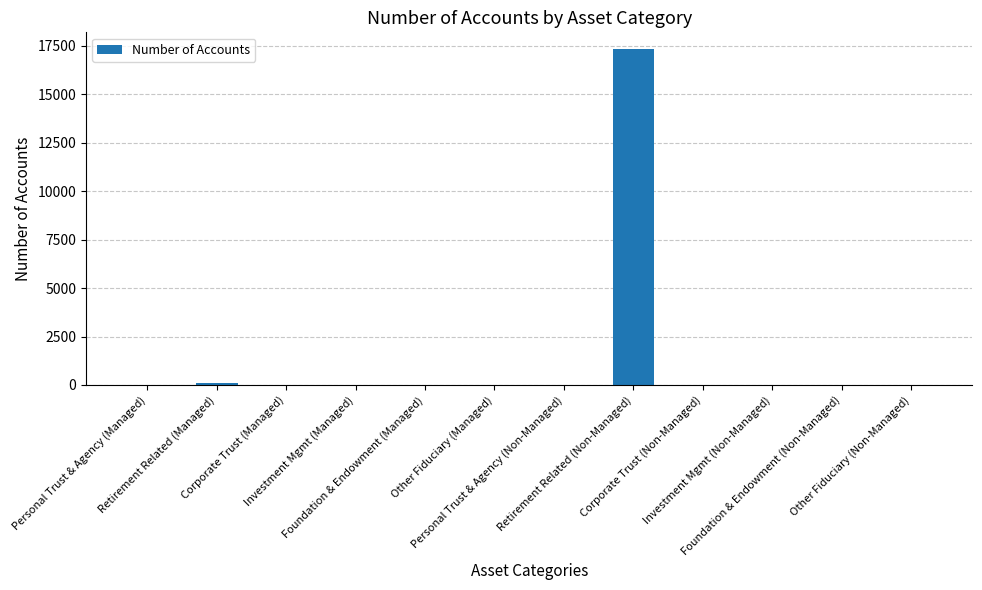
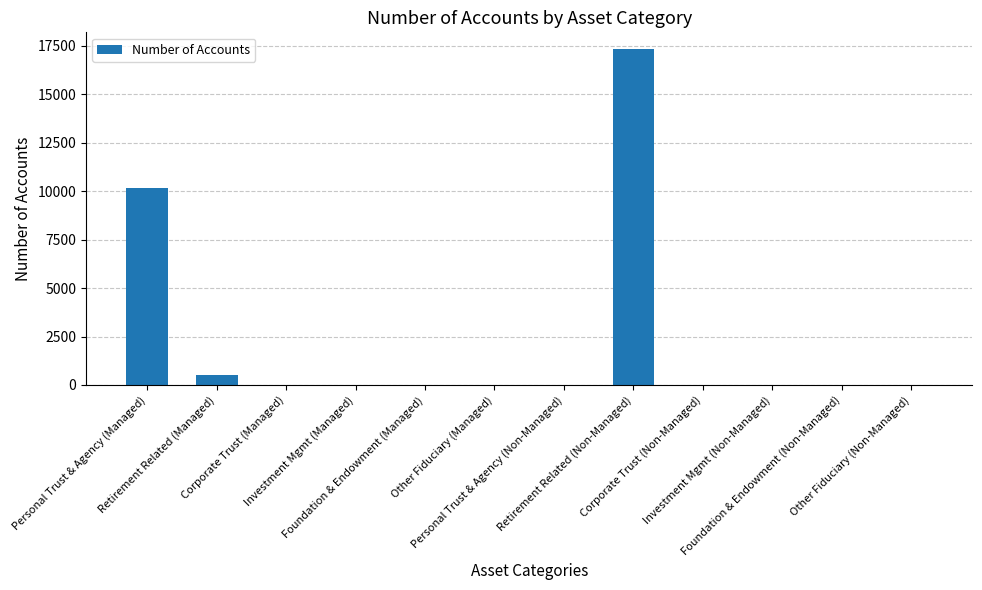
Personal Trust & Agency (Managed): 0 -> 10200
Retirement Related (Managed): 100 -> 500
